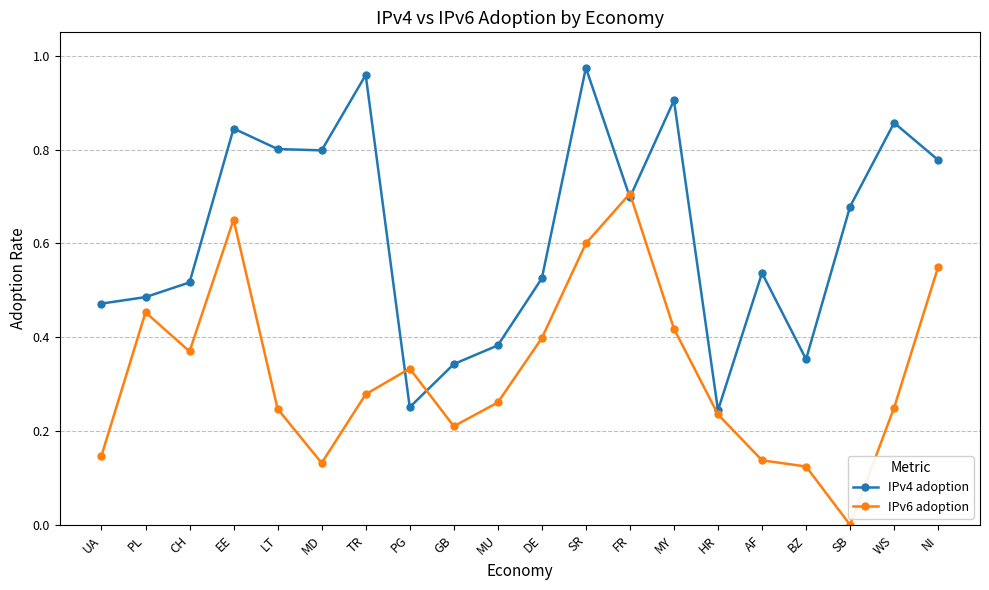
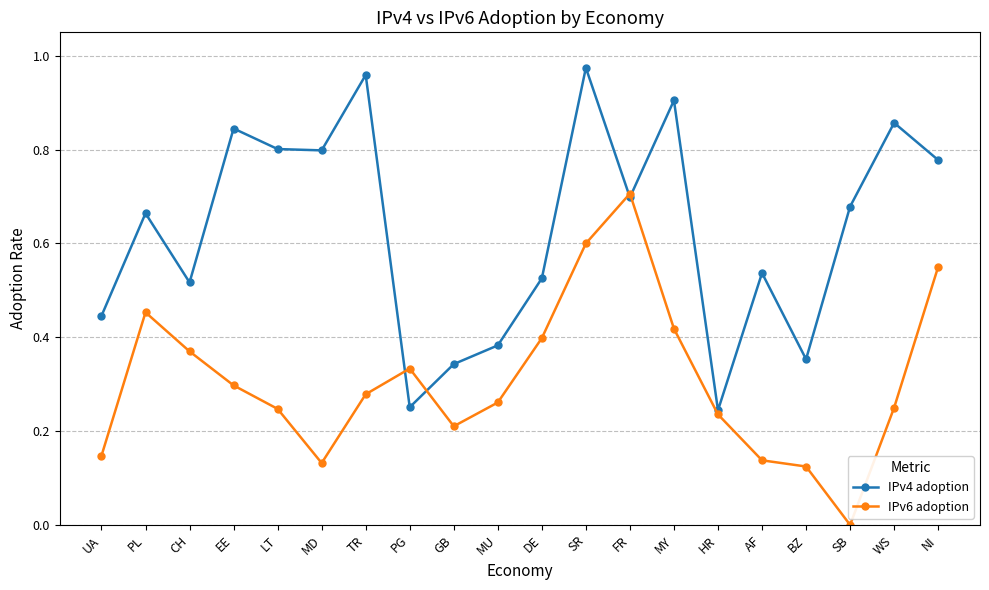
IPv4 adoption, UA: 0.47 -> 0.45
IPv4 adoption, PL: 0.49 -> 0.66
IPv6 adoption, EE: 0.65 -> 0.30
